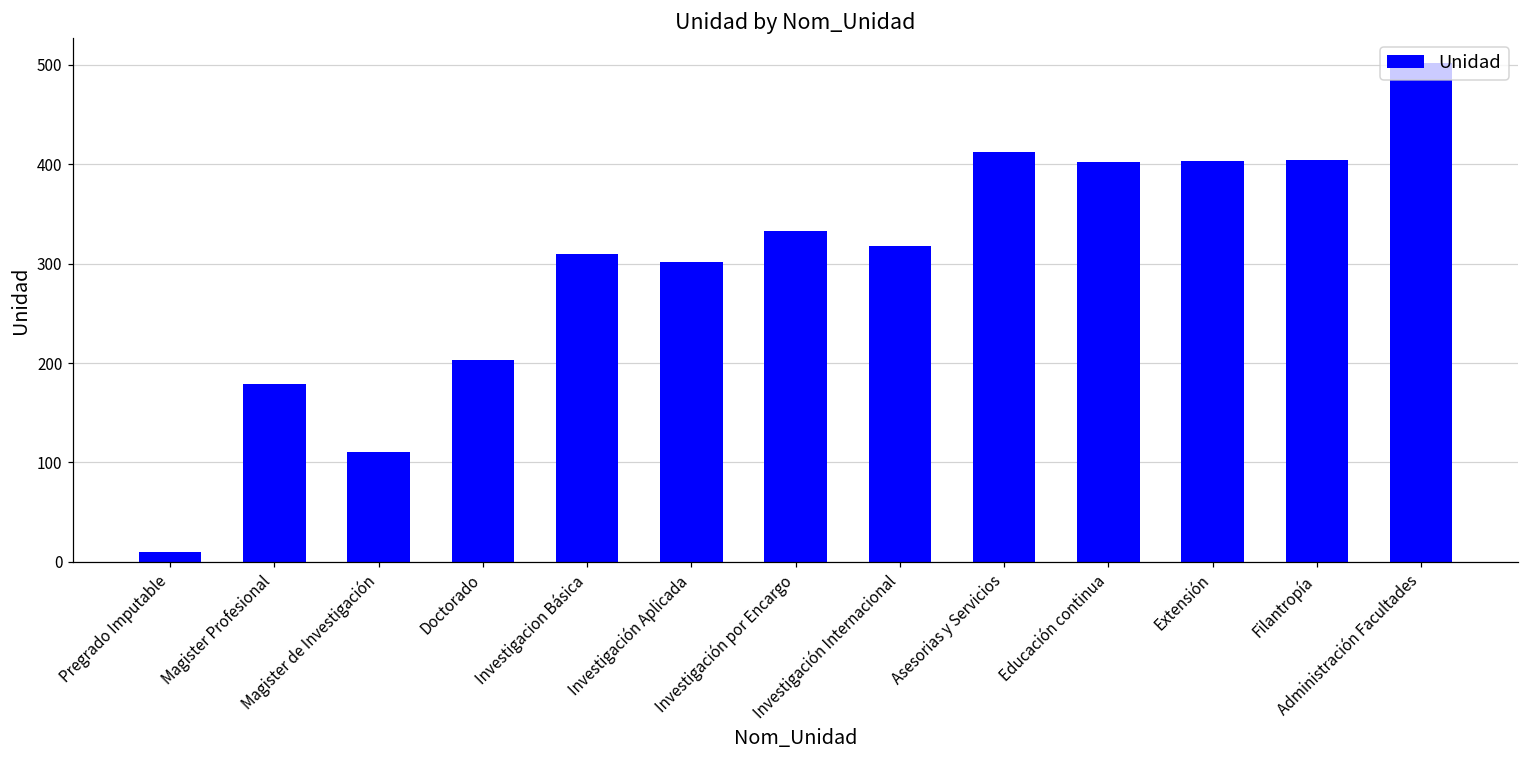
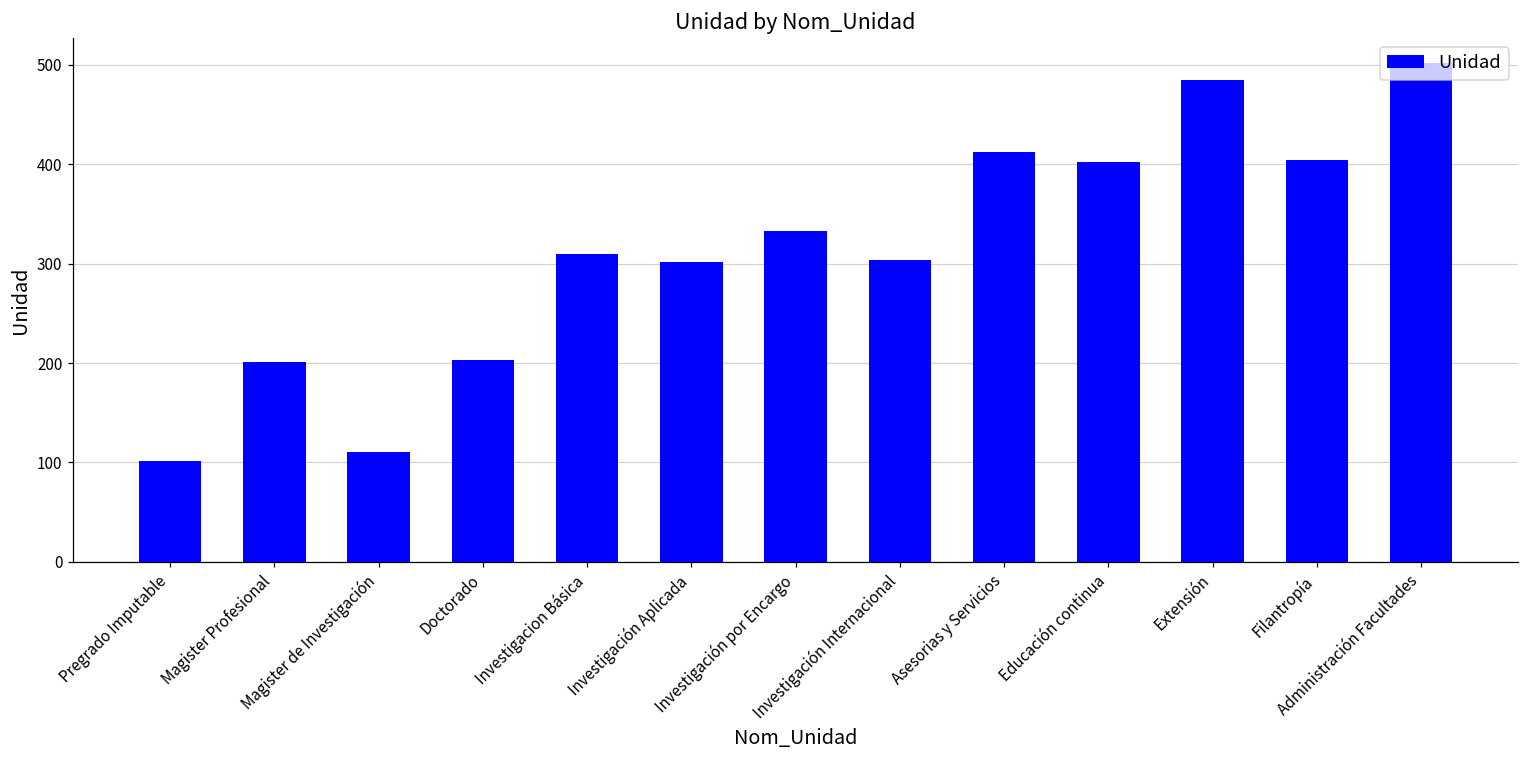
Pregrado Imputable: 10 -> 100
Magister Profesional: 180 -> 200
Investigación Internacional: 320 -> 300
Extensión: 400 -> 490
